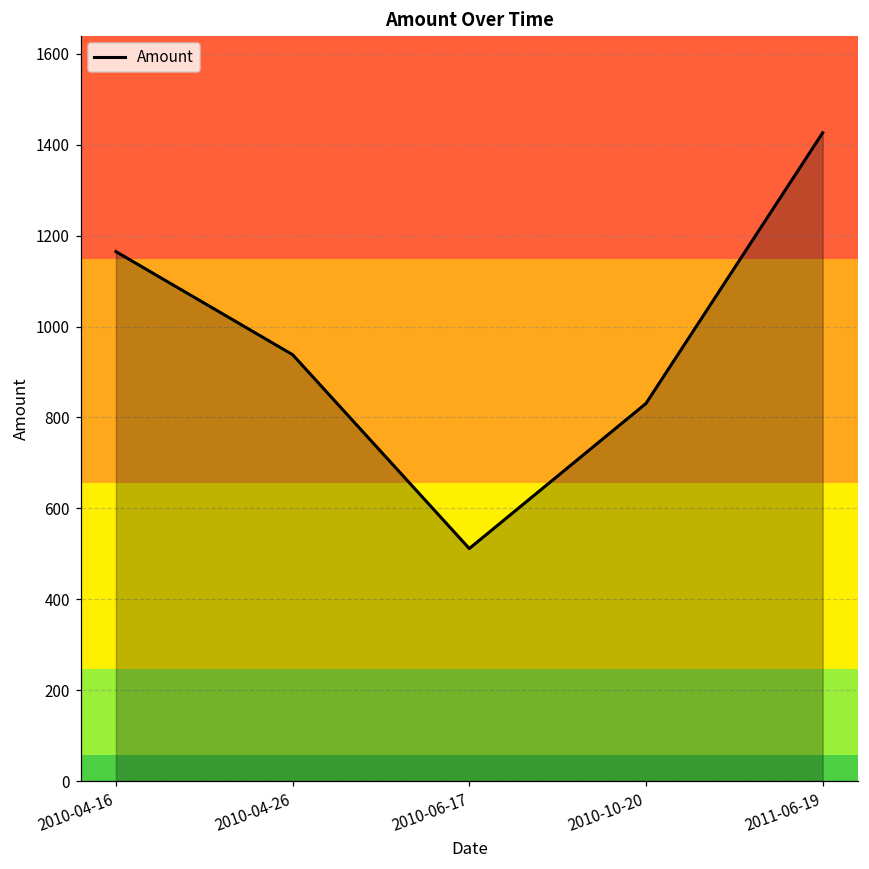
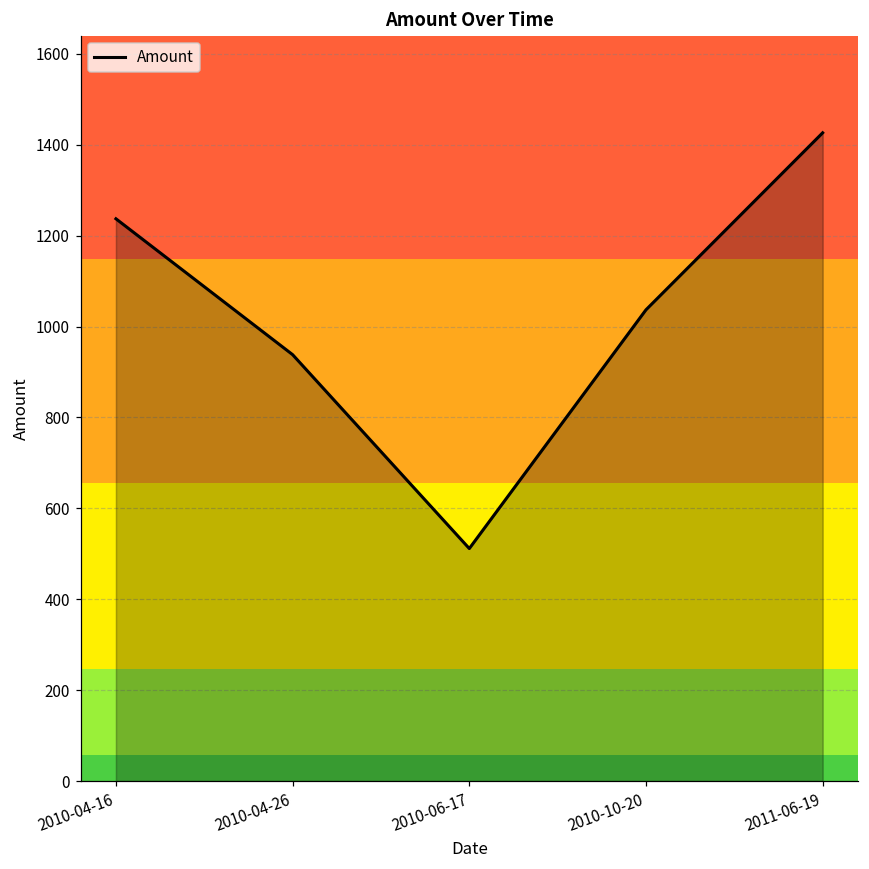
2010-04-16: 1160 -> 1240
2010-10-20: 830 -> 1040
